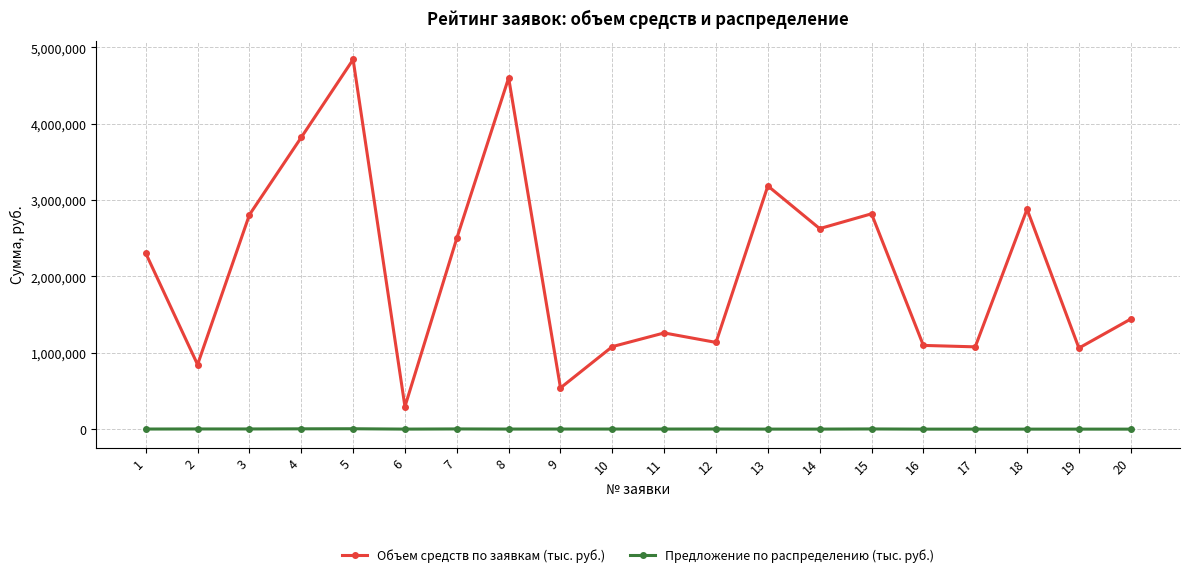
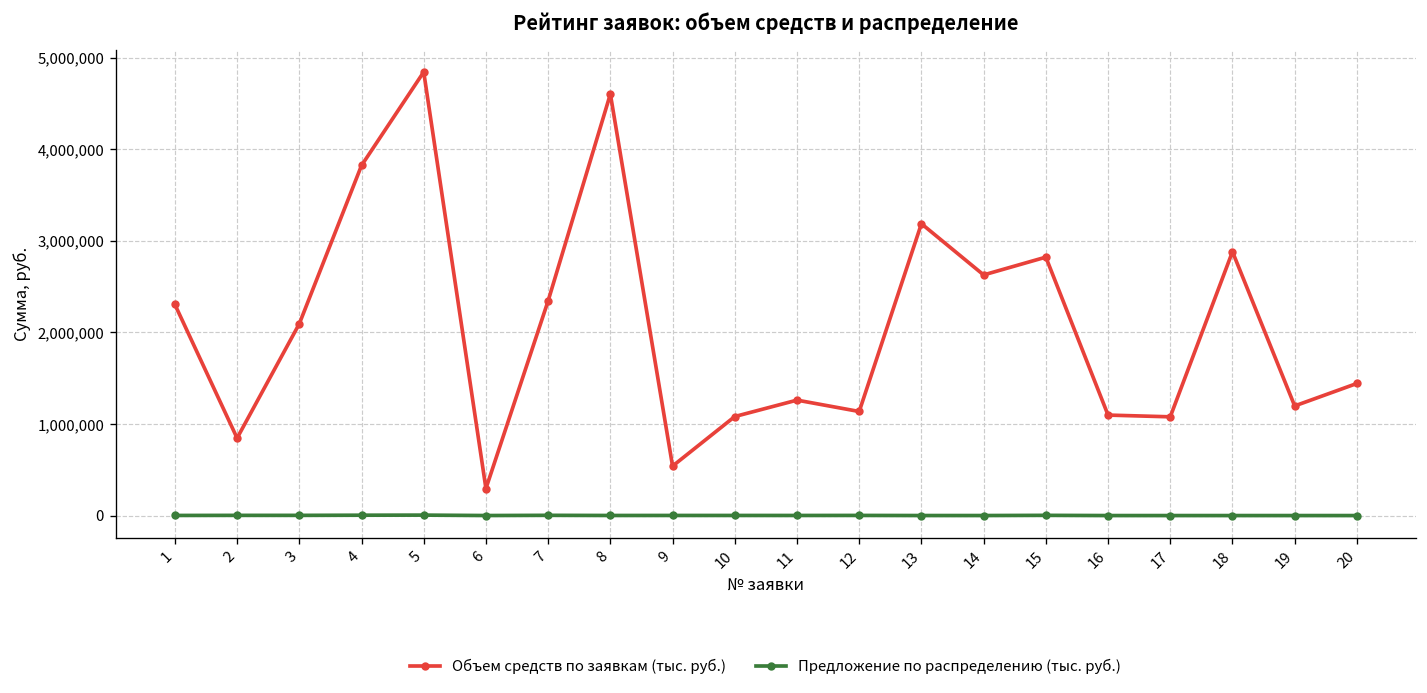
Объем средств по заявкам (тыс. руб.), 3: 2,800,000 -> 2,100,000
Объем средств по заявкам (тыс. руб.), 7: 2,500,000 -> 2,300,000
Объем средств по заявкам (тыс. руб.), 19: 1,100,000 -> 1,200,000
